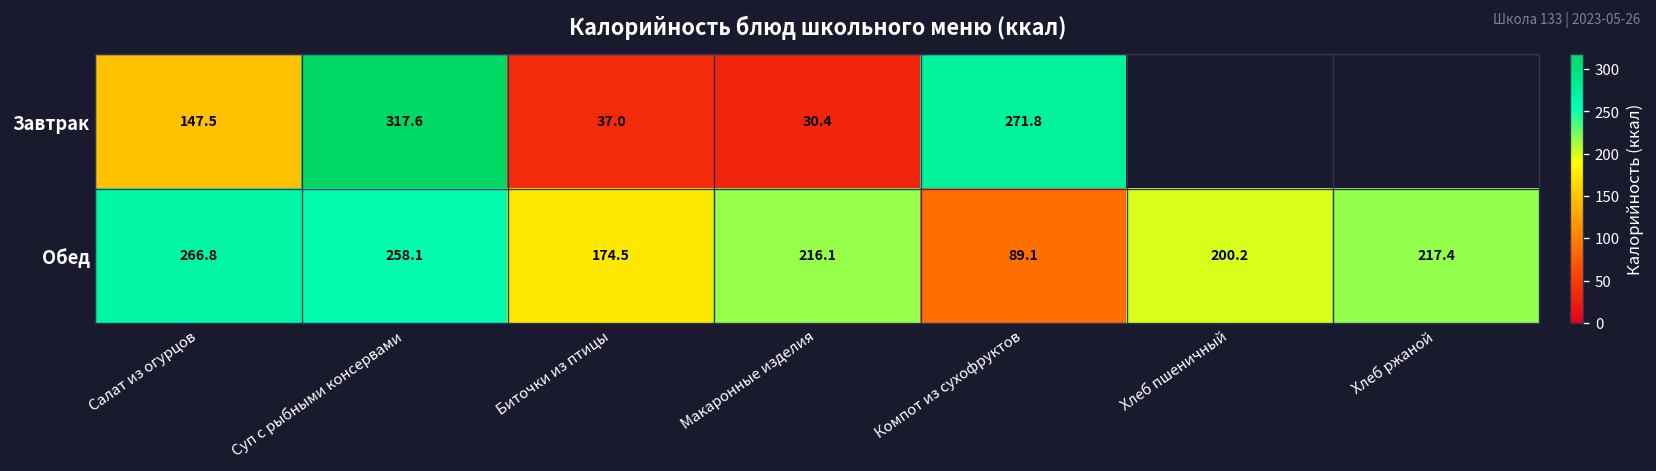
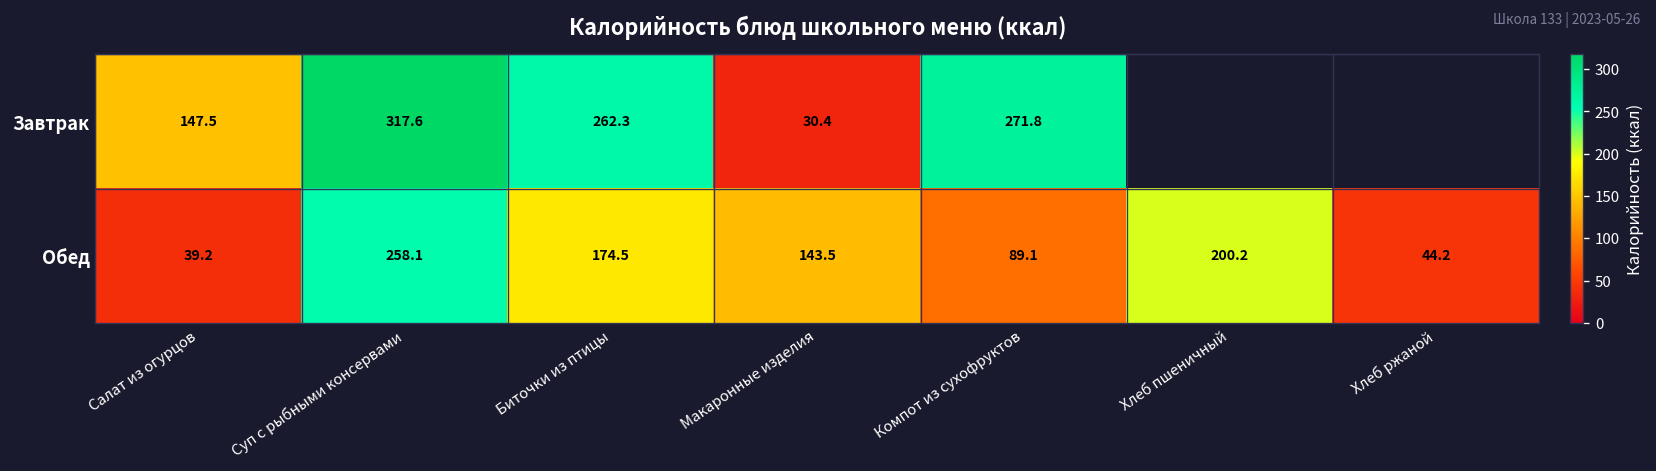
Завтрак, Биточки из птицы: 37.0 -> 262.3
Обед, Салат из огурцов: 266.8 -> 39.2
Обед, Макаронные изделия: 216.1 -> 143.5
Обед, Хлеб ржаной: 217.4 -> 44.2
